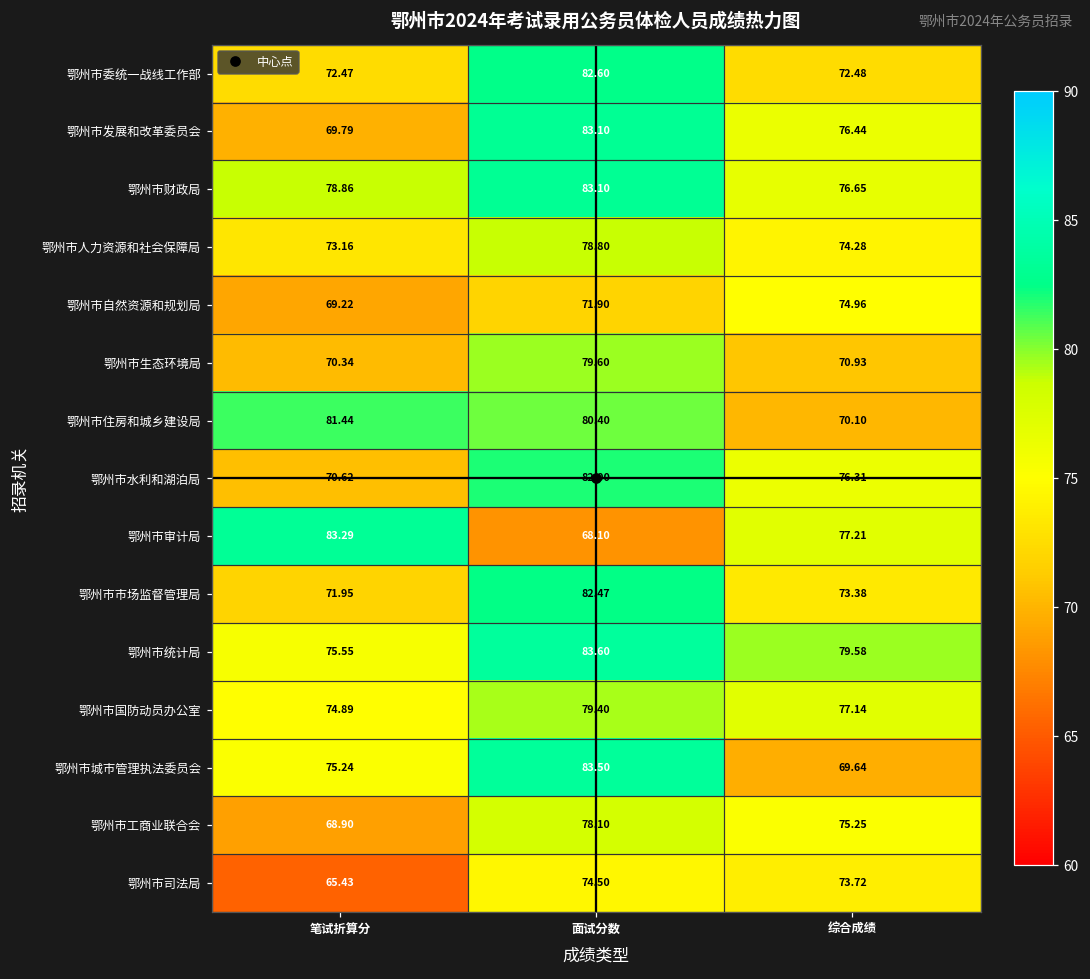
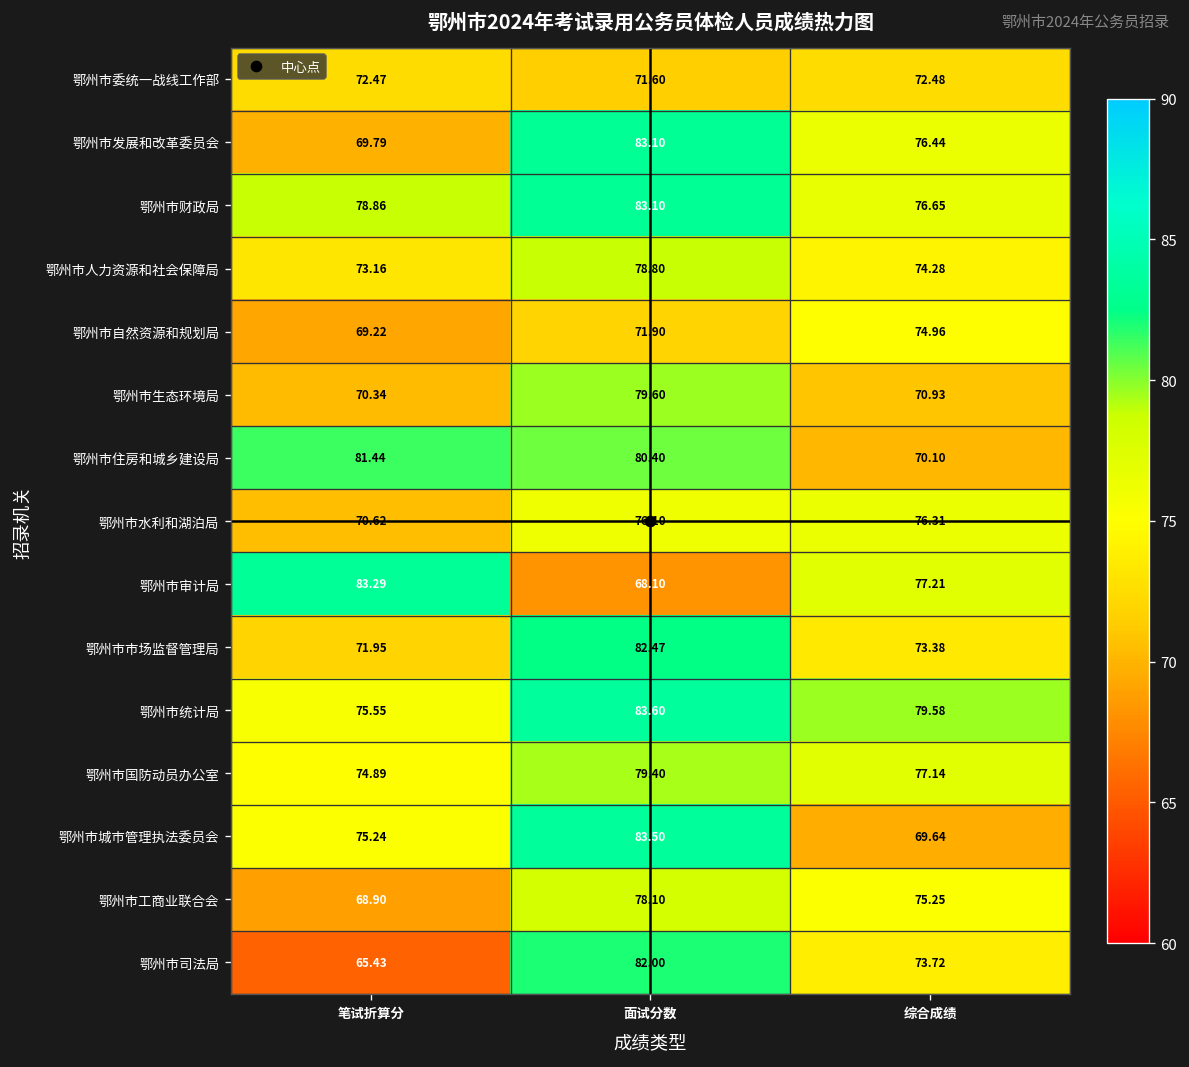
鄂州市委统一战线工作部, 面试分数: 82.60 -> 71.60
鄂州市水利和湖泊局, 面试分数: 82.00 -> 76.10
鄂州市司法局, 面试分数: 74.50 -> 82.00
